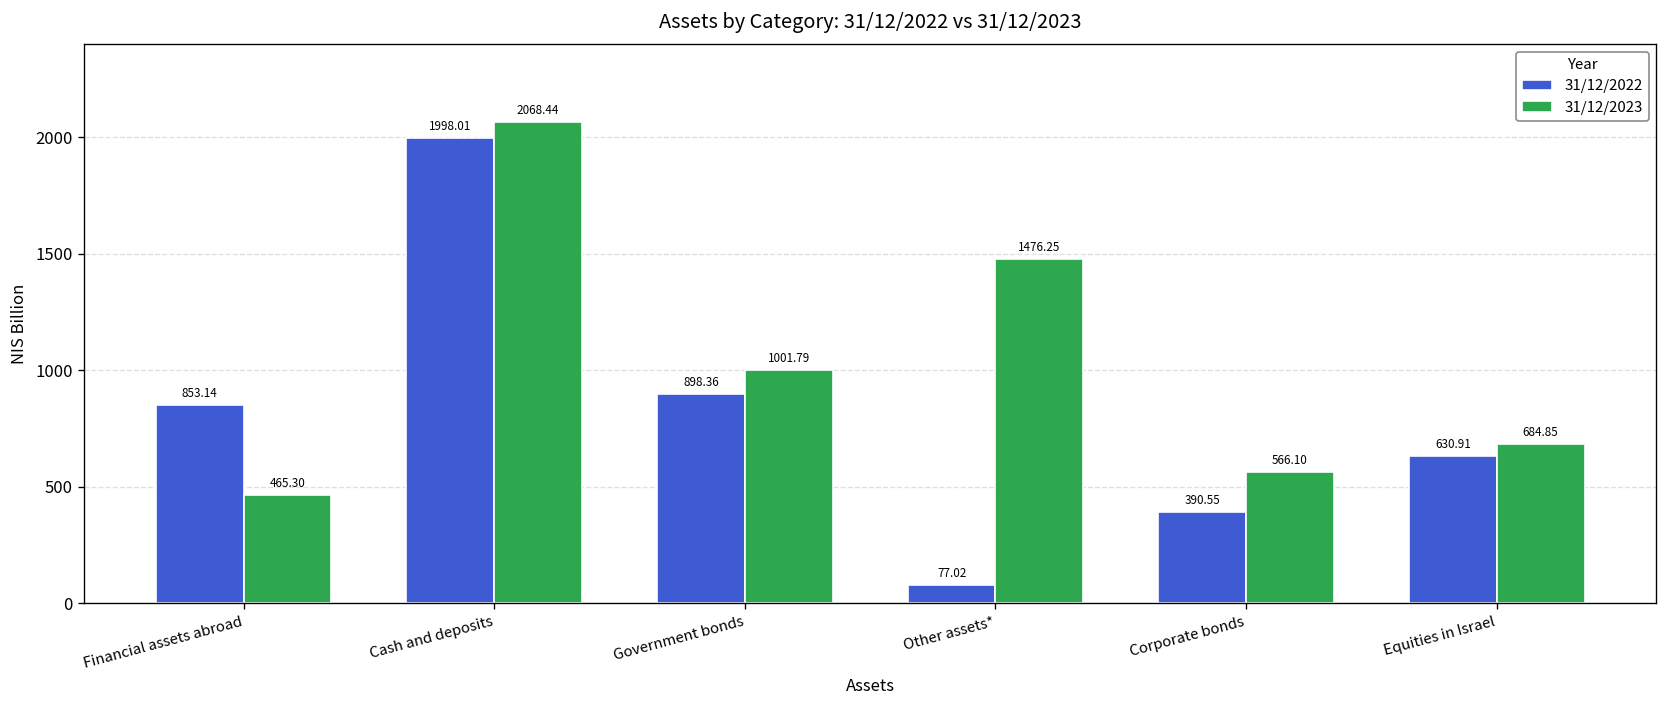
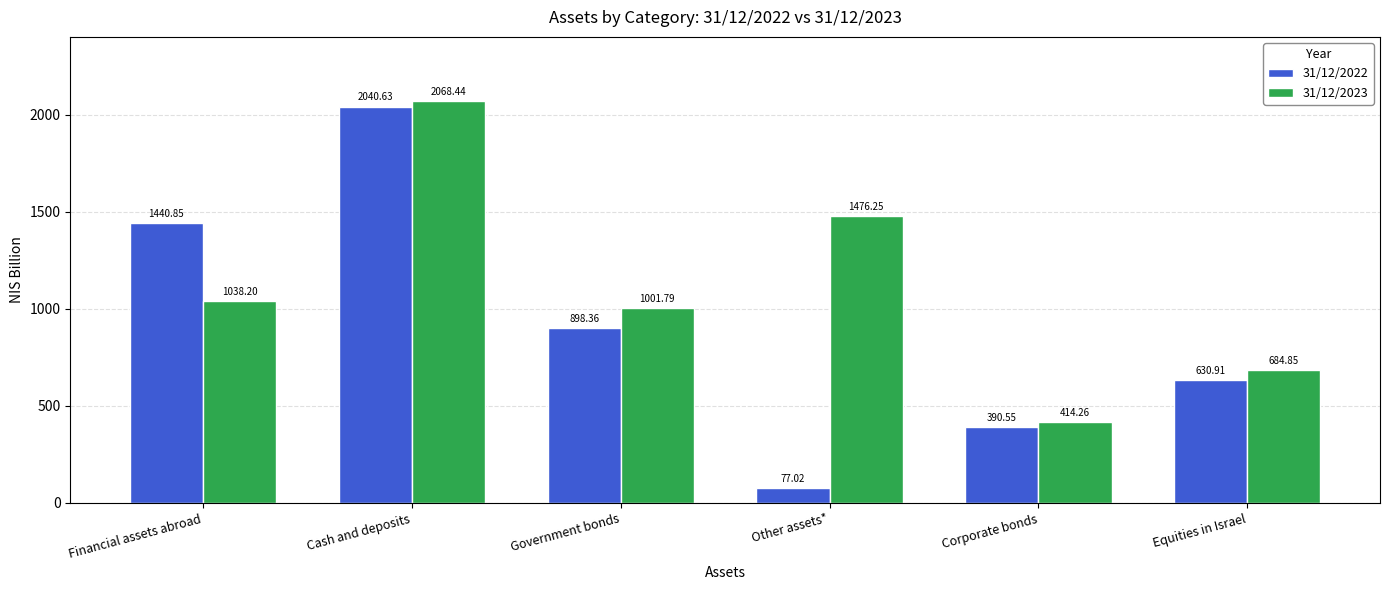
31/12/2022, Financial assets abroad: 853.14 -> 1440.85
31/12/2023, Financial assets abroad: 465.30 -> 1038.20
31/12/2022, Cash and deposits: 1998.01 -> 2040.63
31/12/2023, Corporate bonds: 566.10 -> 414.26
